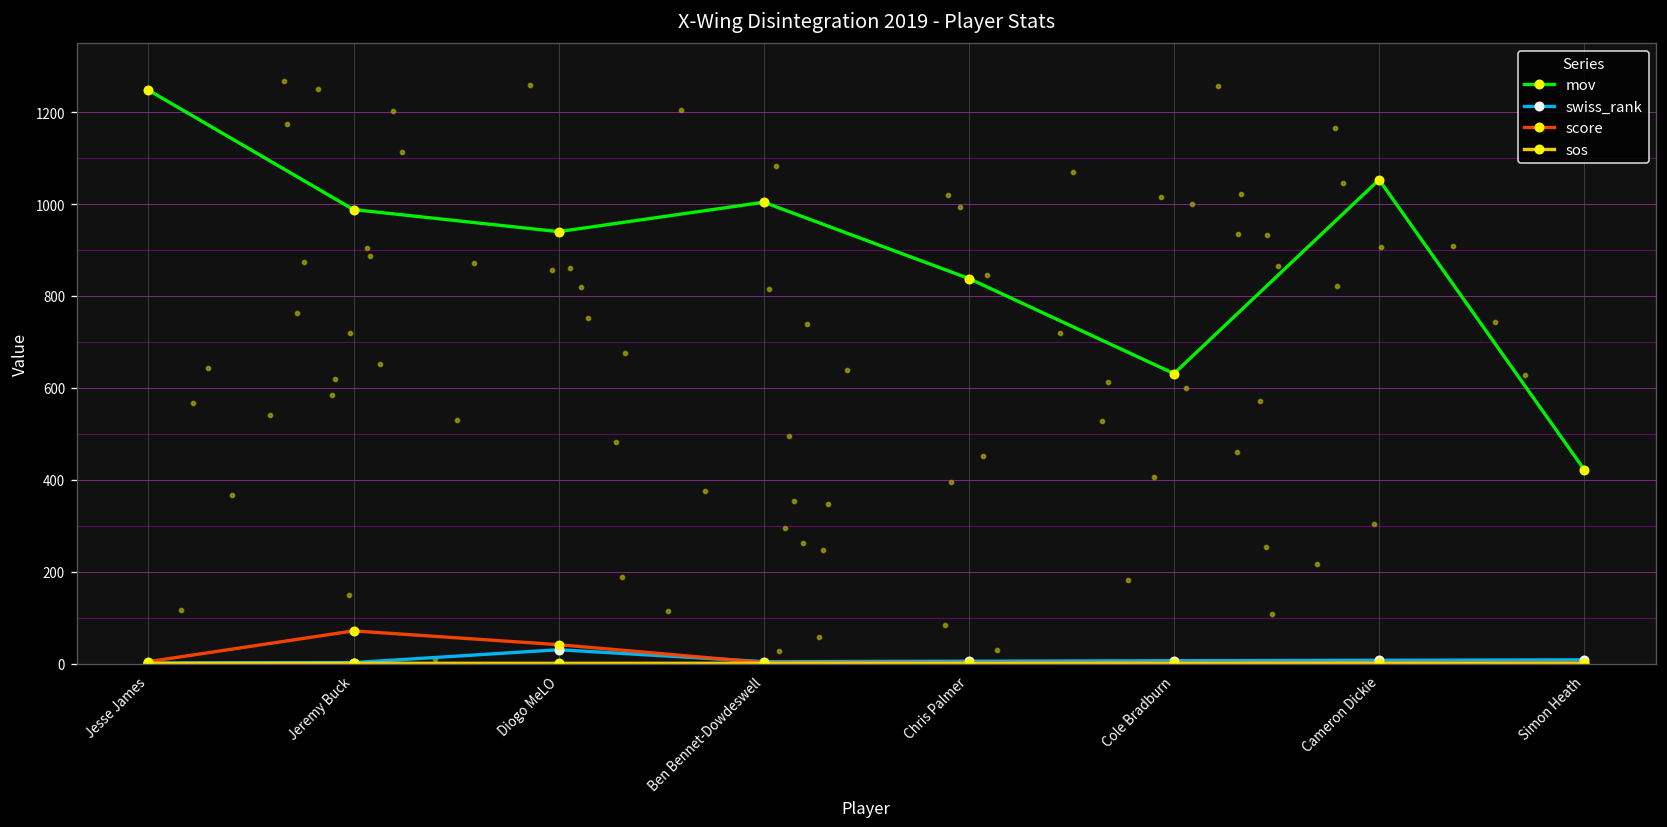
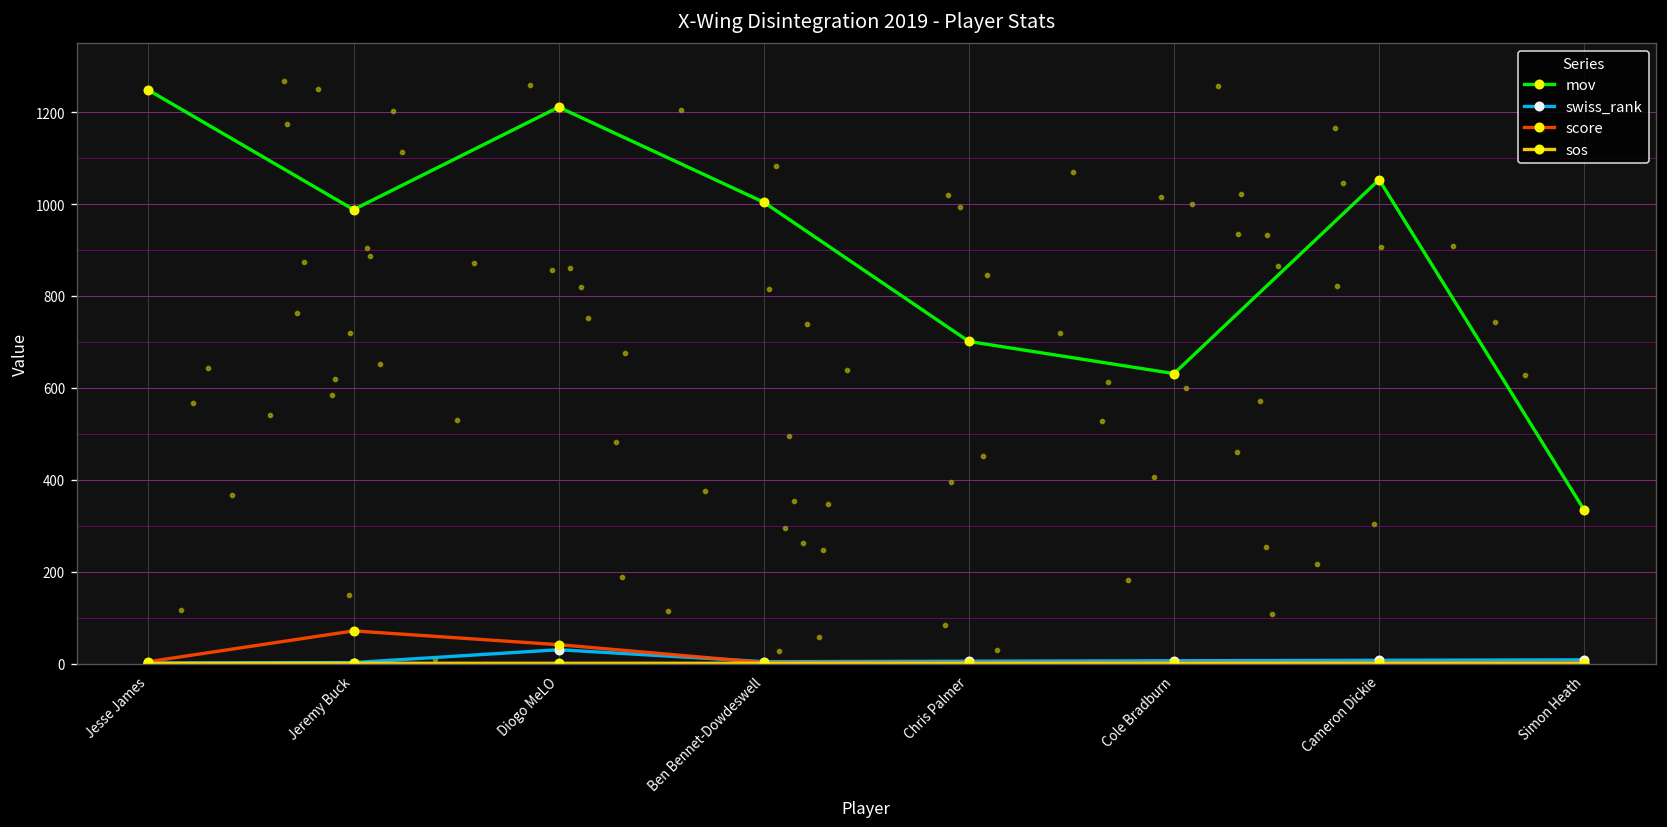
mov, Diogo MeLO: 940 -> 1210
mov, Chris Palmer: 840 -> 700
mov, Simon Heath: 420 -> 330
